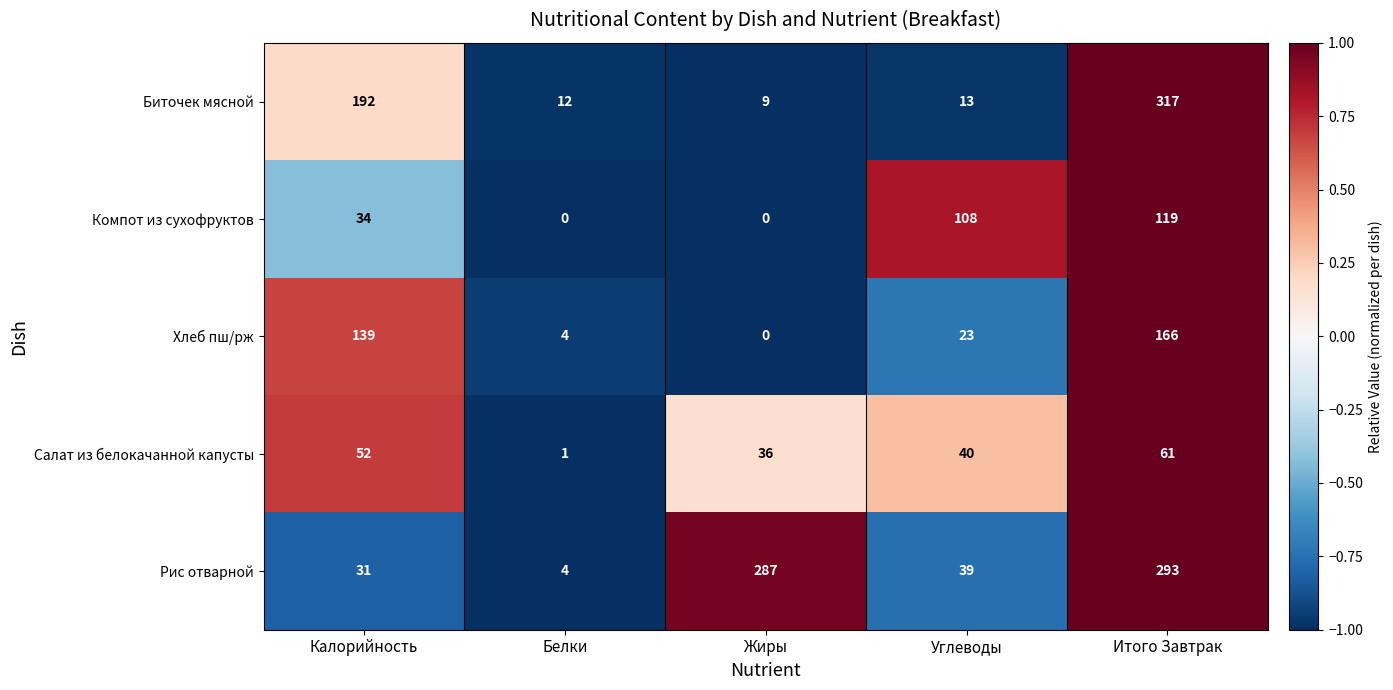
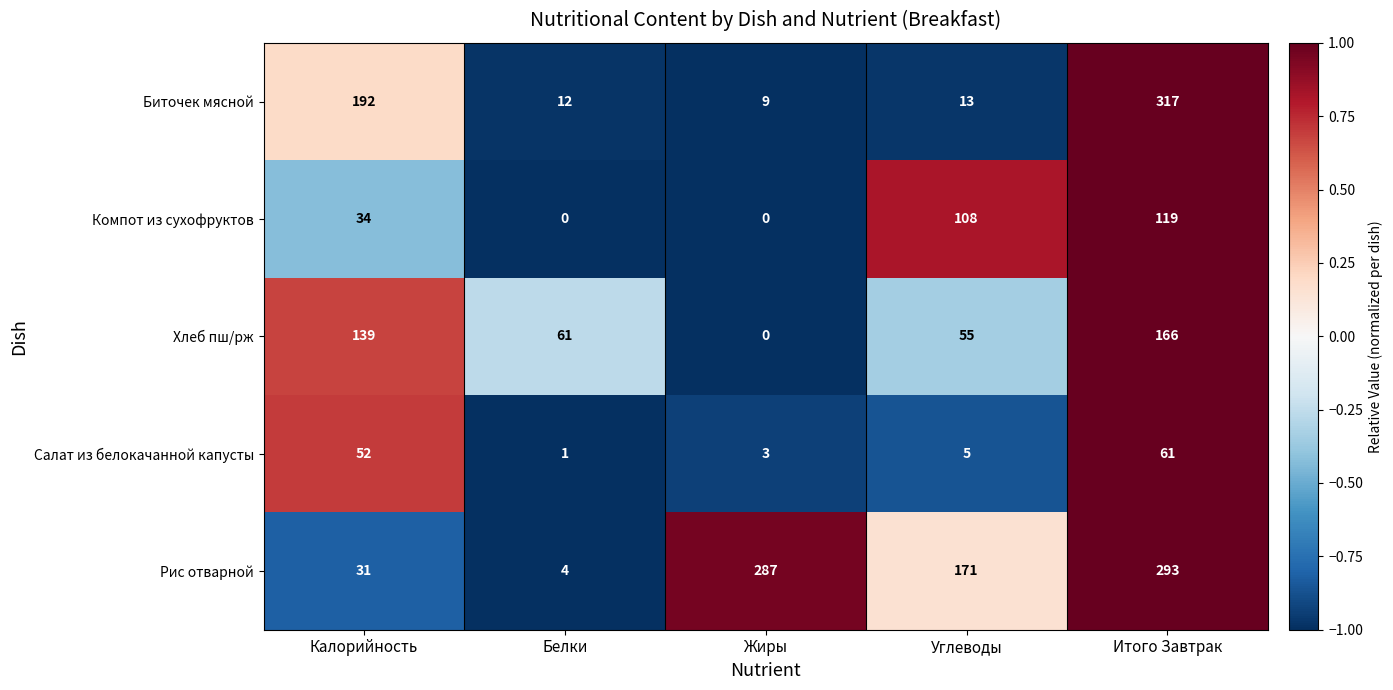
Хлеб пш/рж, Белки: 4 -> 61
Хлеб пш/рж, Углеводы: 23 -> 55
Салат из белокачанной капусты, Жиры: 36 -> 3
Салат из белокачанной капусты, Углеводы: 40 -> 5
Рис отварной, Углеводы: 39 -> 171
